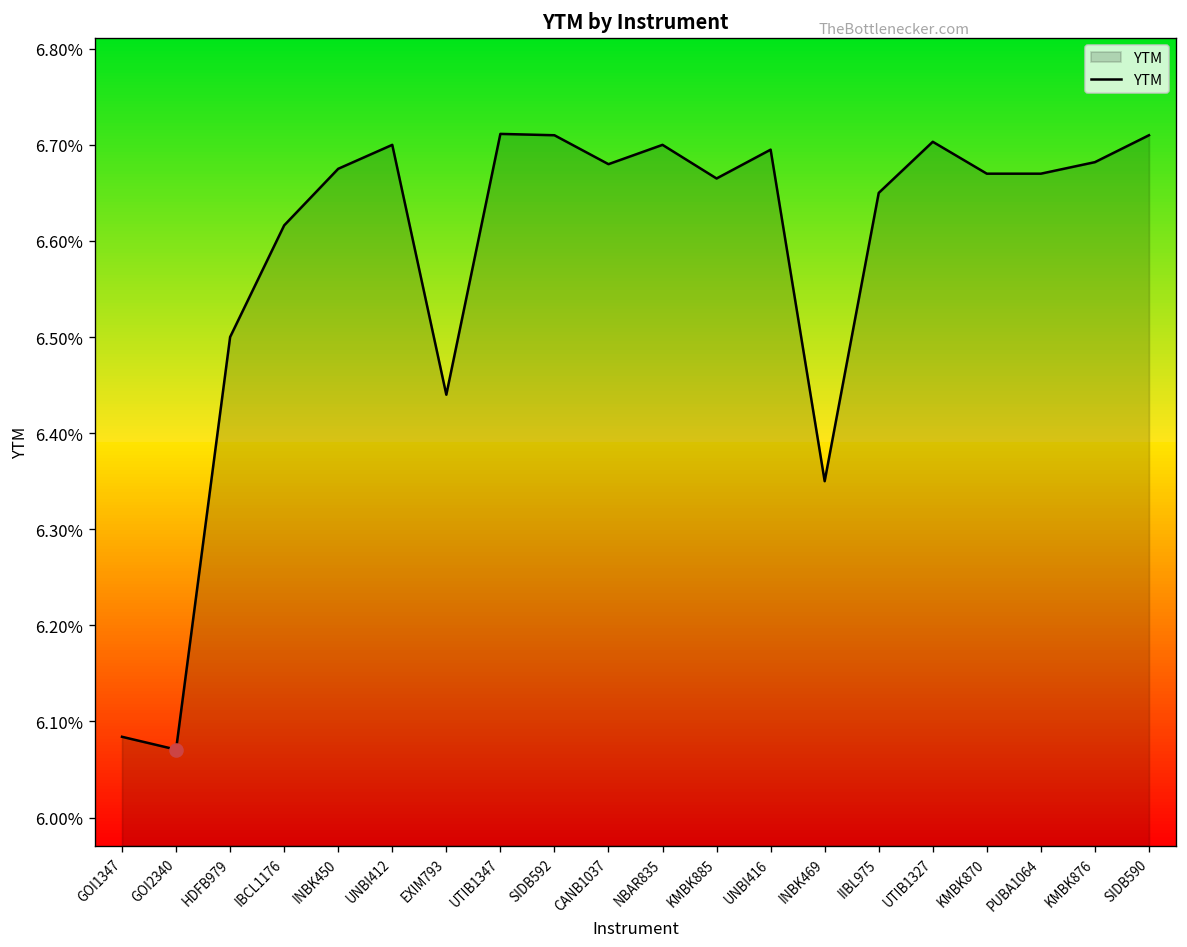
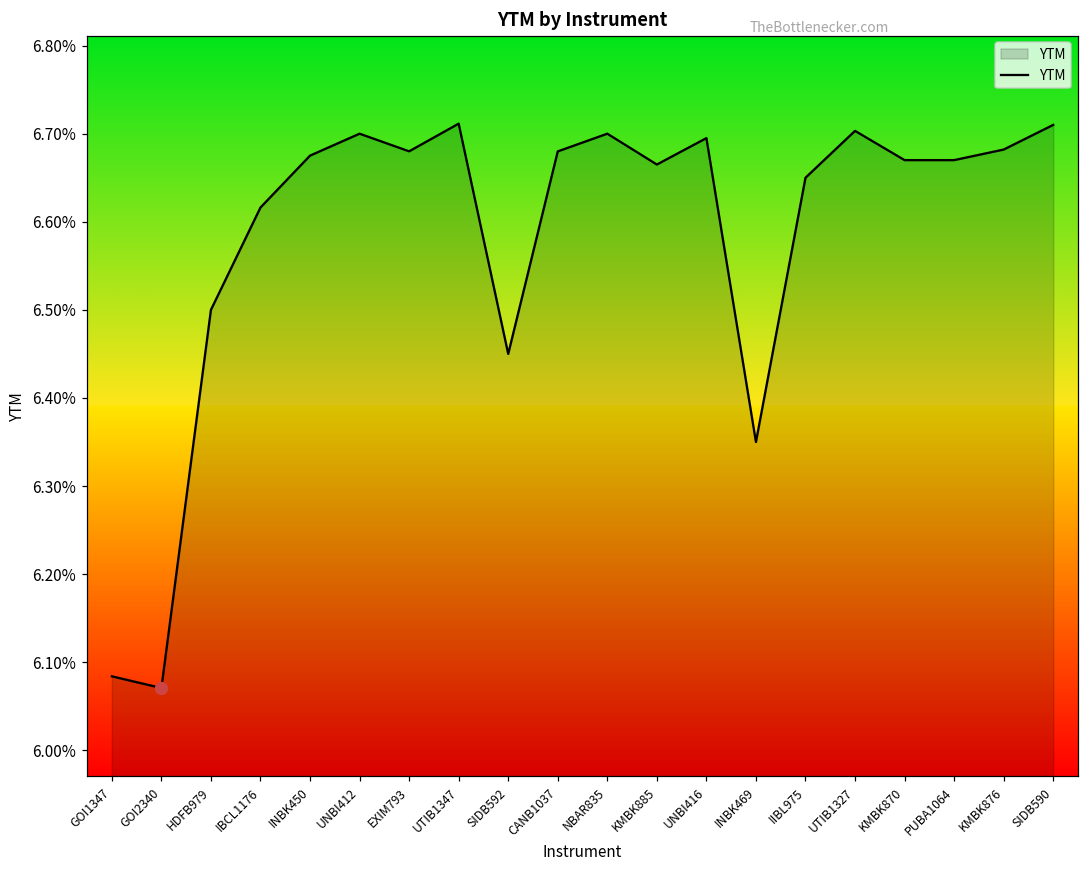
YTM, EXIM793: 6.44% -> 6.68%
YTM, SIDB592: 6.71% -> 6.45%
